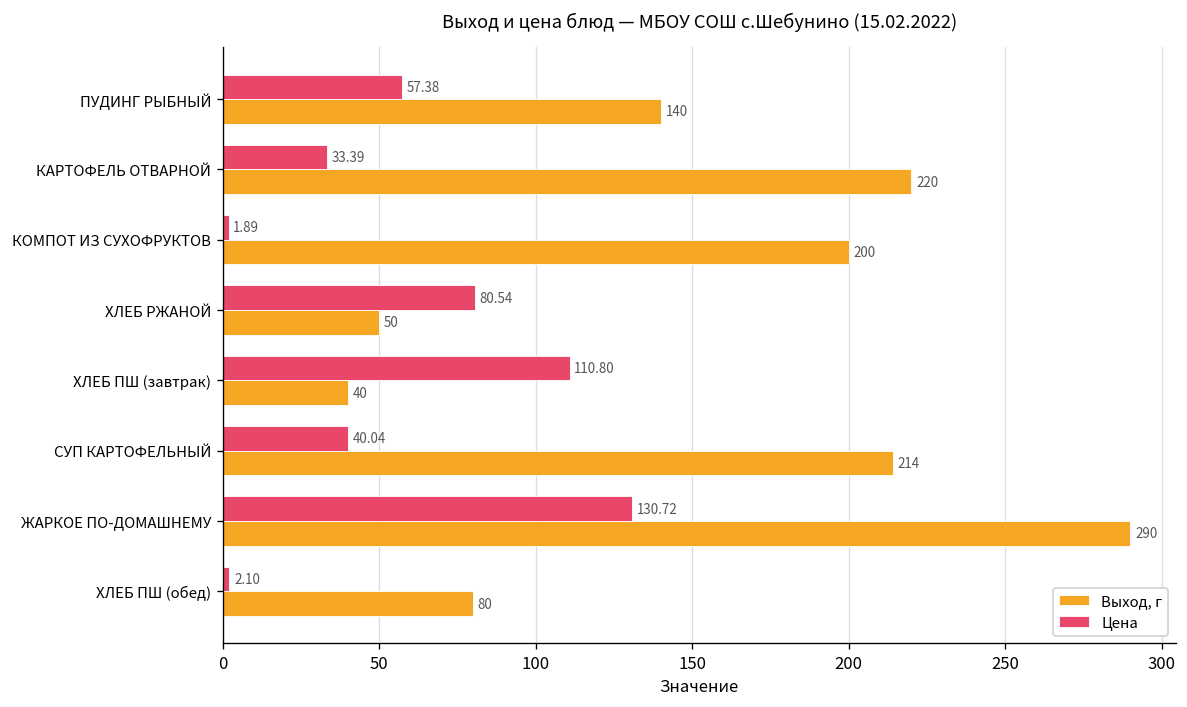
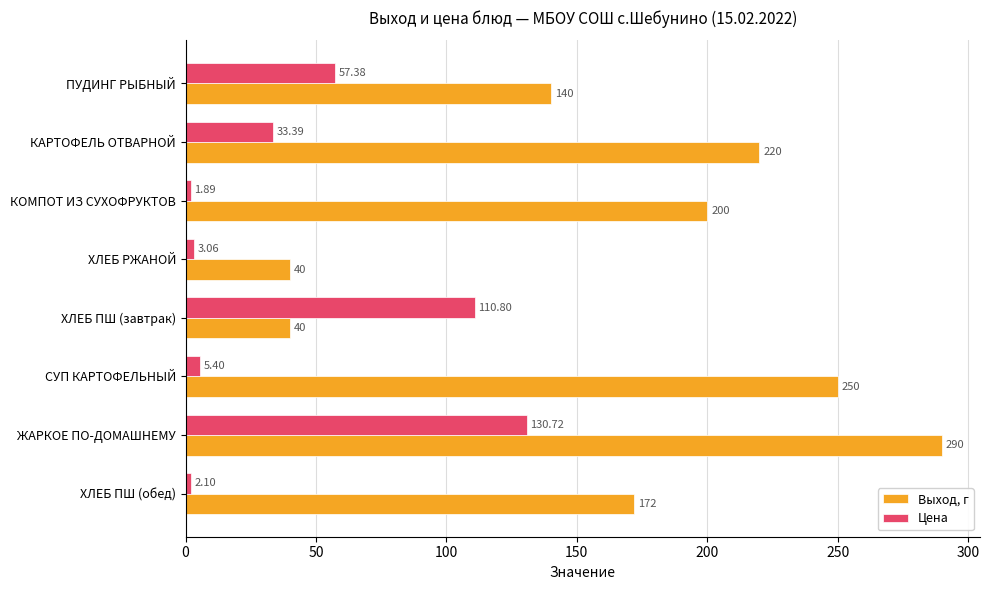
Цена, ХЛЕБ РЖАНОЙ: 80.54 -> 3.06
Выход, г, ХЛЕБ РЖАНОЙ: 50 -> 40
Цена, СУП КАРТОФЕЛЬНЫЙ: 40.04 -> 5.40
Выход, г, СУП КАРТОФЕЛЬНЫЙ: 214 -> 250
Выход, г, ХЛЕБ ПШ (обед): 80 -> 172
